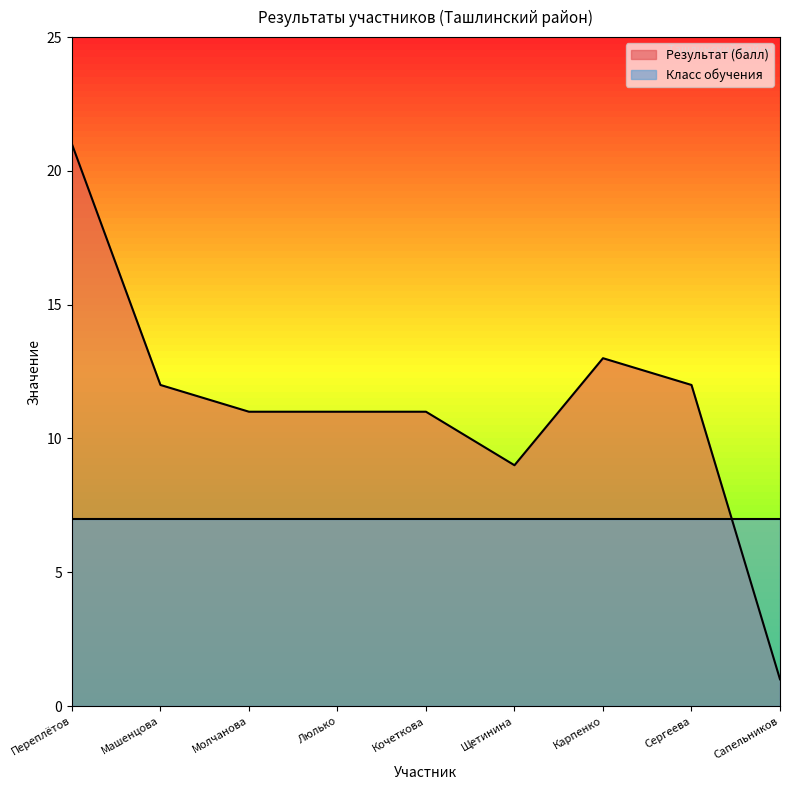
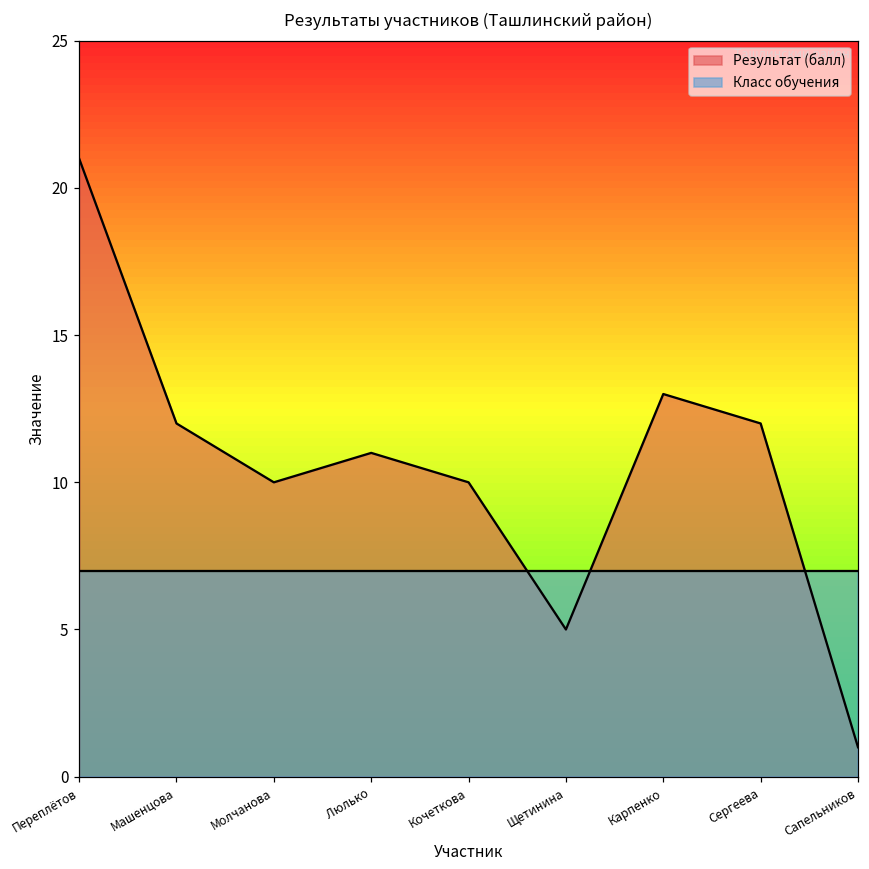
Результат (балл), Молчанова: 11 -> 10
Результат (балл), Кочеткова: 11 -> 10
Результат (балл), Щетинина: 9 -> 5
